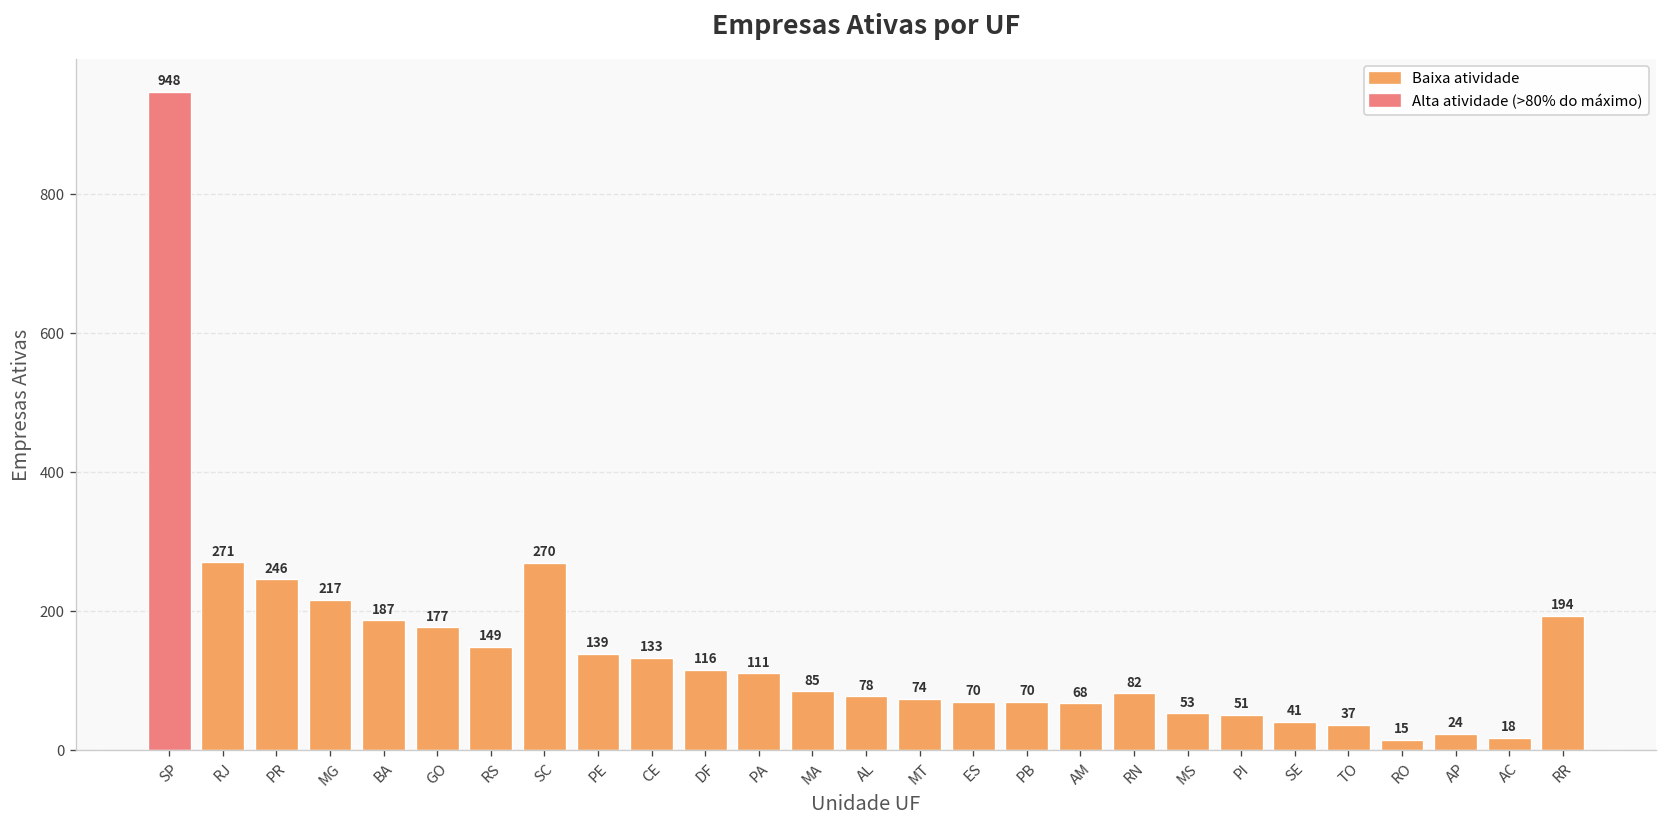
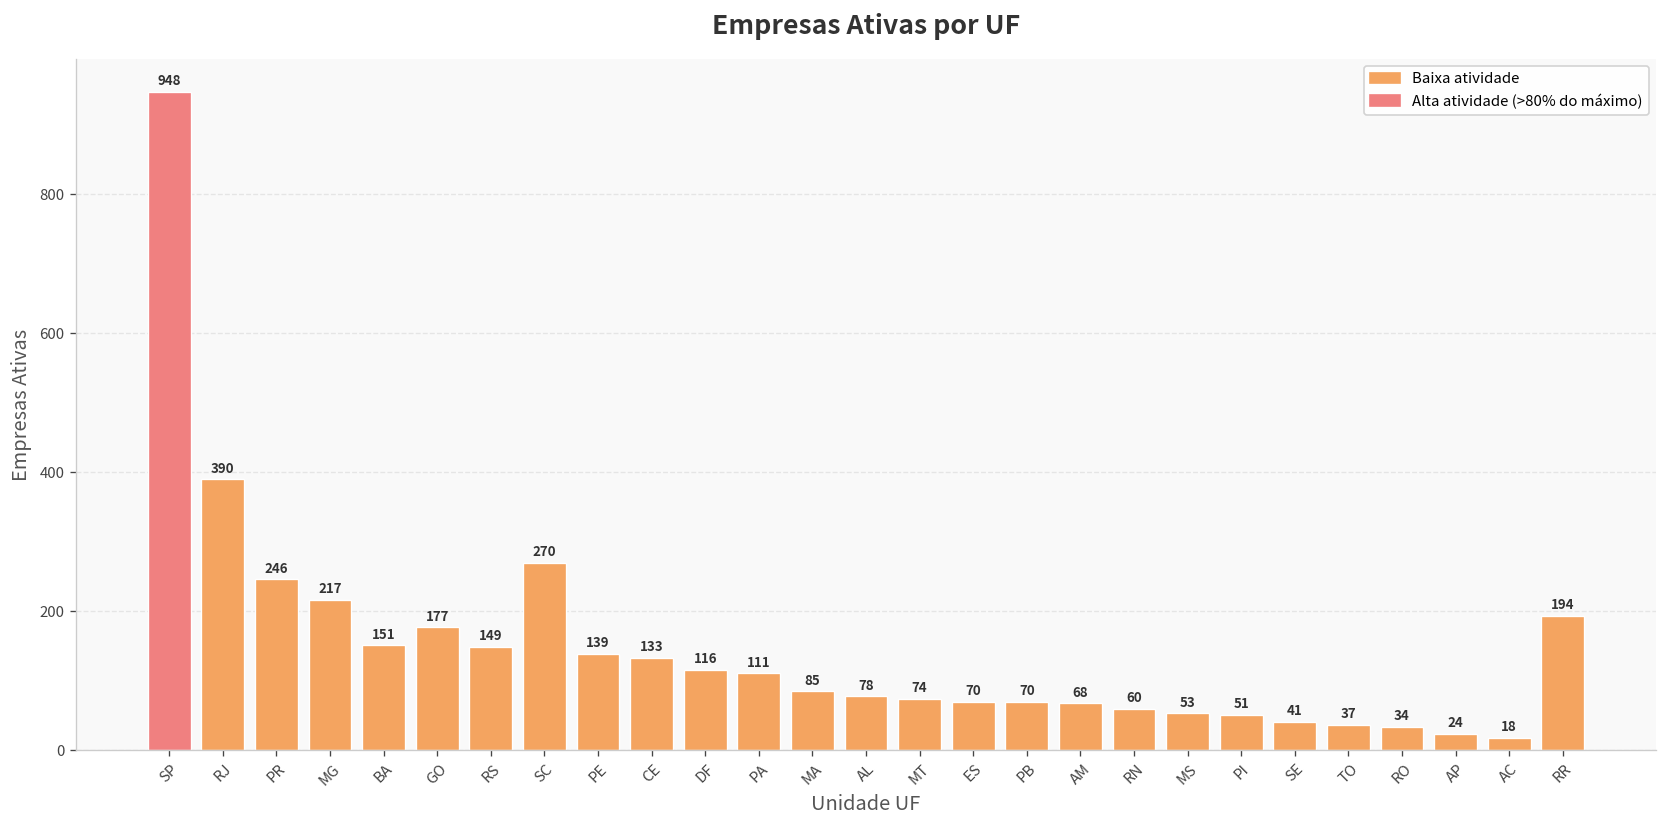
RJ: 271 -> 390
BA: 187 -> 151
RN: 82 -> 60
RO: 15 -> 34
